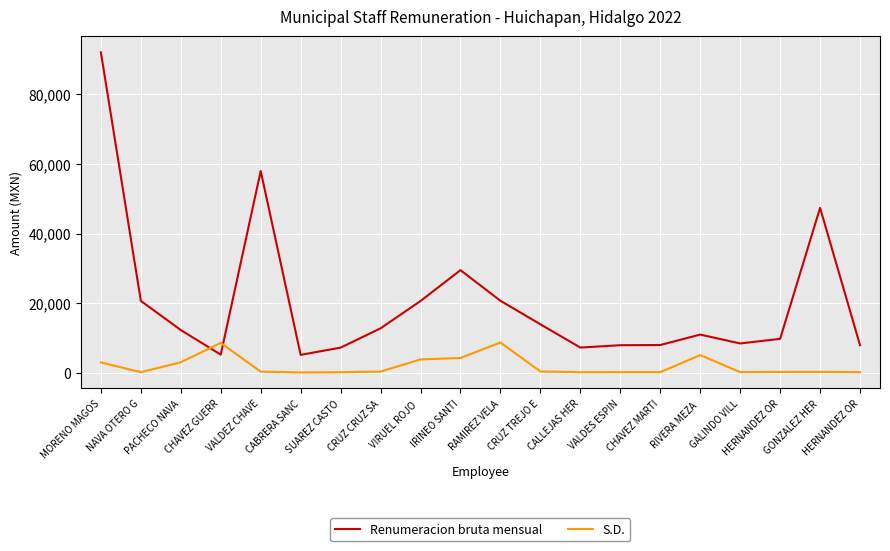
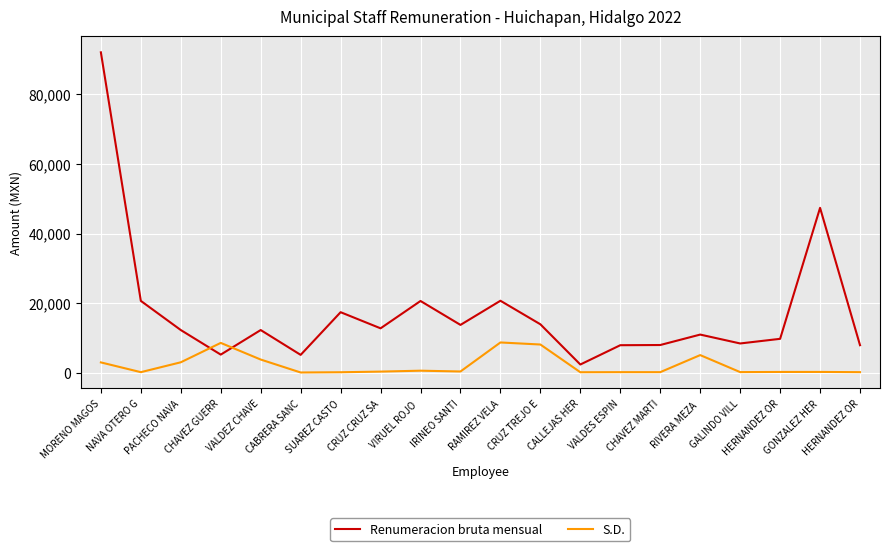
Renumeracion bruta mensual, VALDEZ CHAVE: 58,000 -> 12,000
S.D., VALDEZ CHAVE: 0 -> 4,000
Renumeracion bruta mensual, SUAREZ CASTO: 7,000 -> 17,000
S.D., VIRUEL ROJO: 4,000 -> 1,000
Renumeracion bruta mensual, IRINEO SANTI: 30,000 -> 14,000
S.D., IRINEO SANTI: 4,000 -> 0
S.D., CRUZ TREJO E: 0 -> 8,000
Renumeracion bruta mensual, CALLEJAS HER: 7,000 -> 2,000
